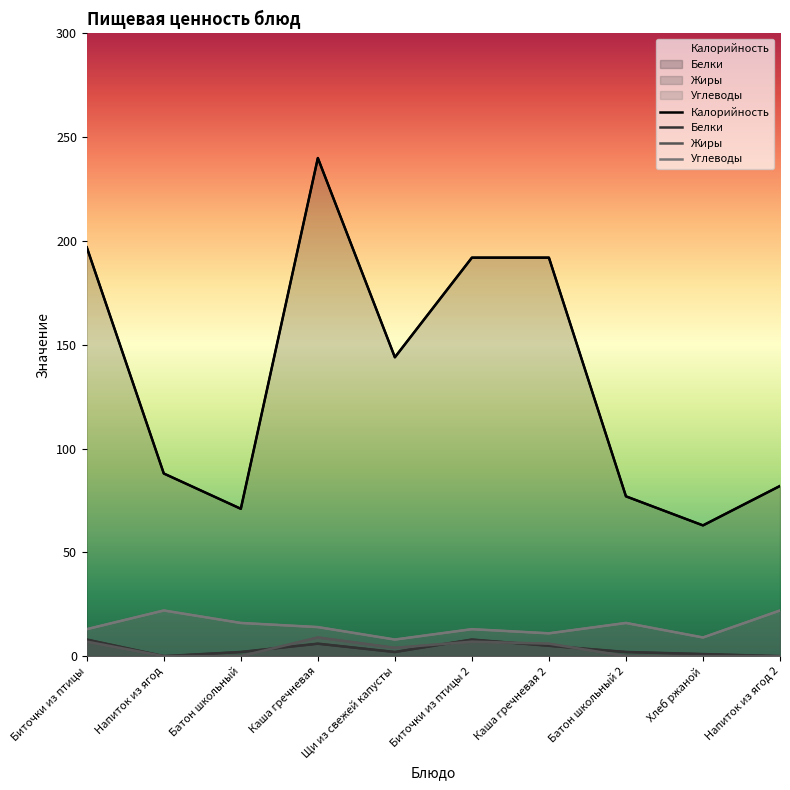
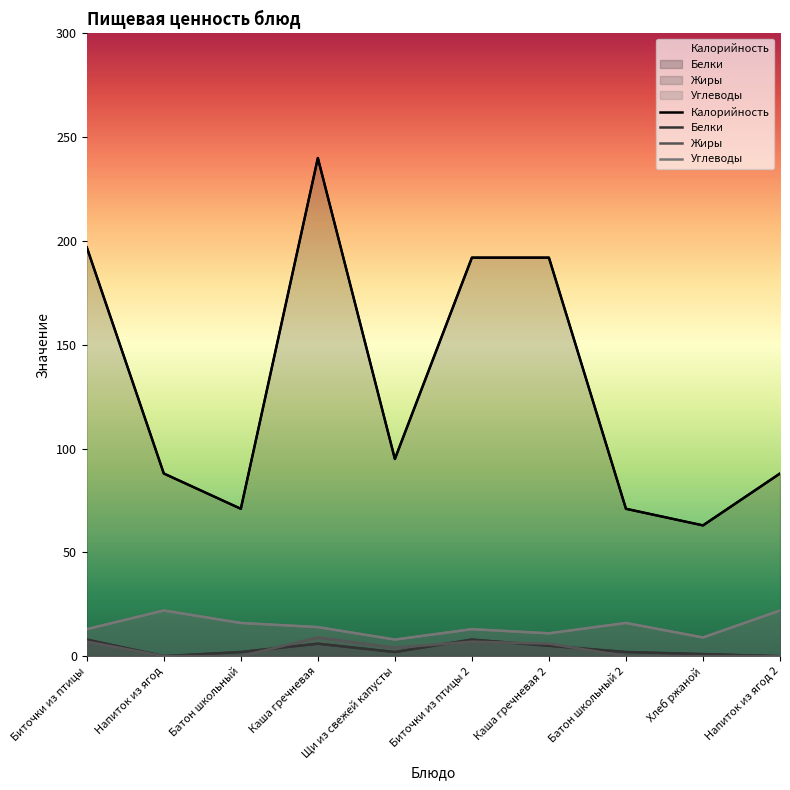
Калорийность, Щи из свежей капусты: 144 -> 95
Калорийность, Батон школьный 2: 77 -> 71
Калорийность, Напиток из ягод 2: 82 -> 88
